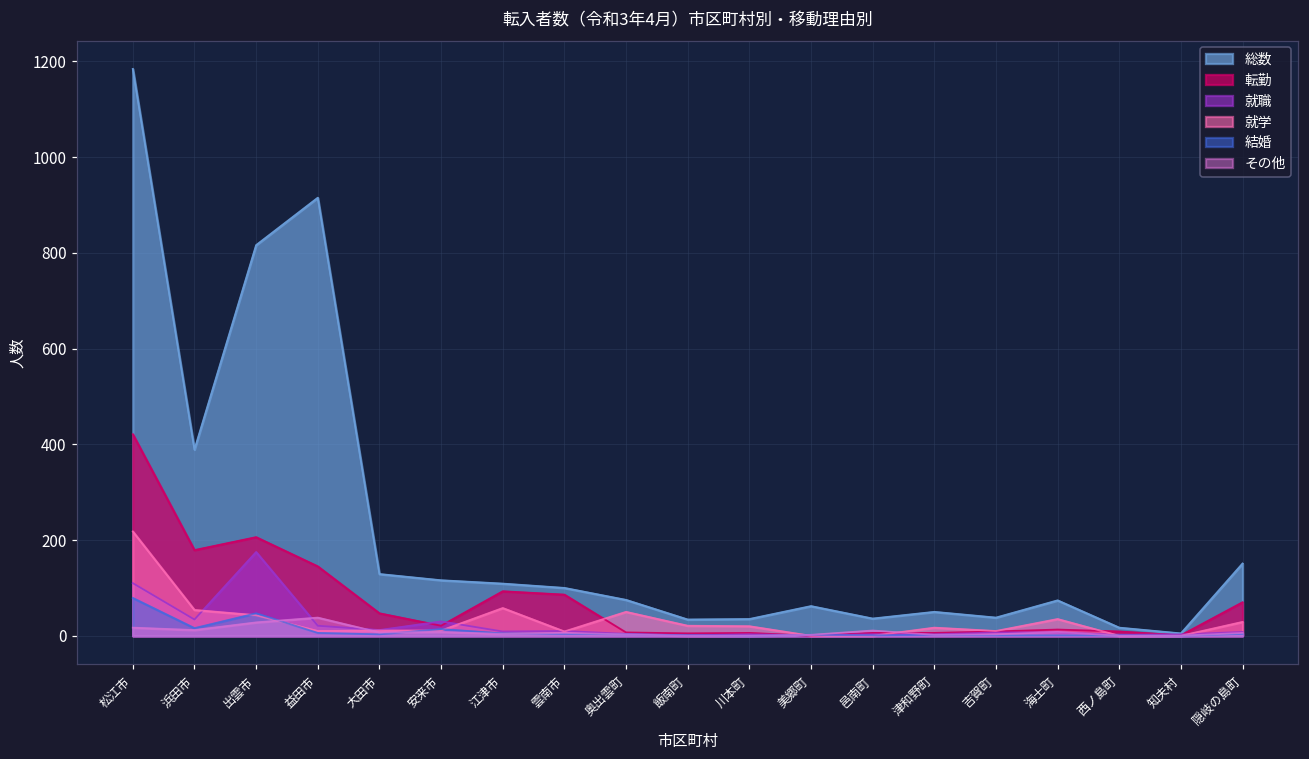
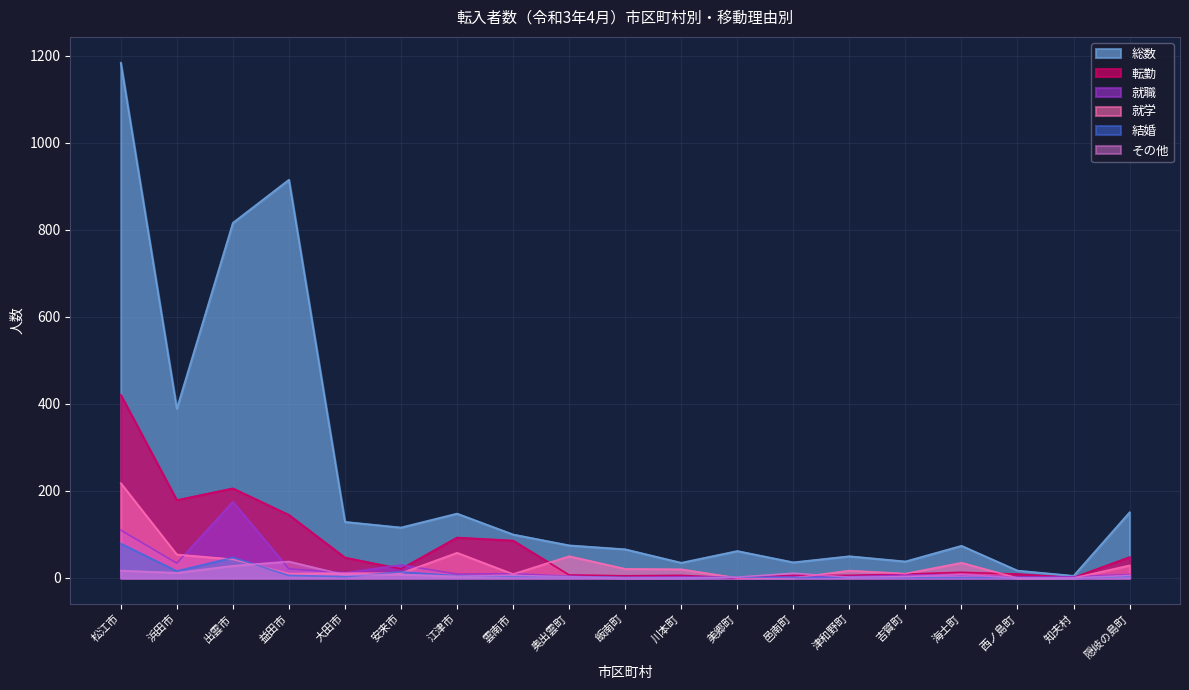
総数, 江津市: 110 -> 150
総数, 飯南町: 30 -> 70
転勤, 隠岐の島町: 70 -> 50
